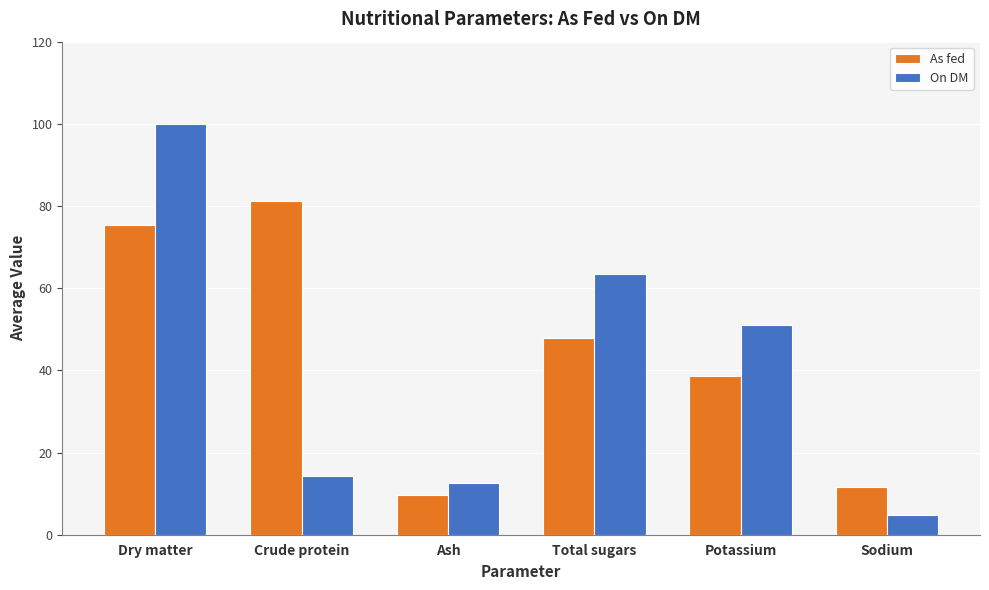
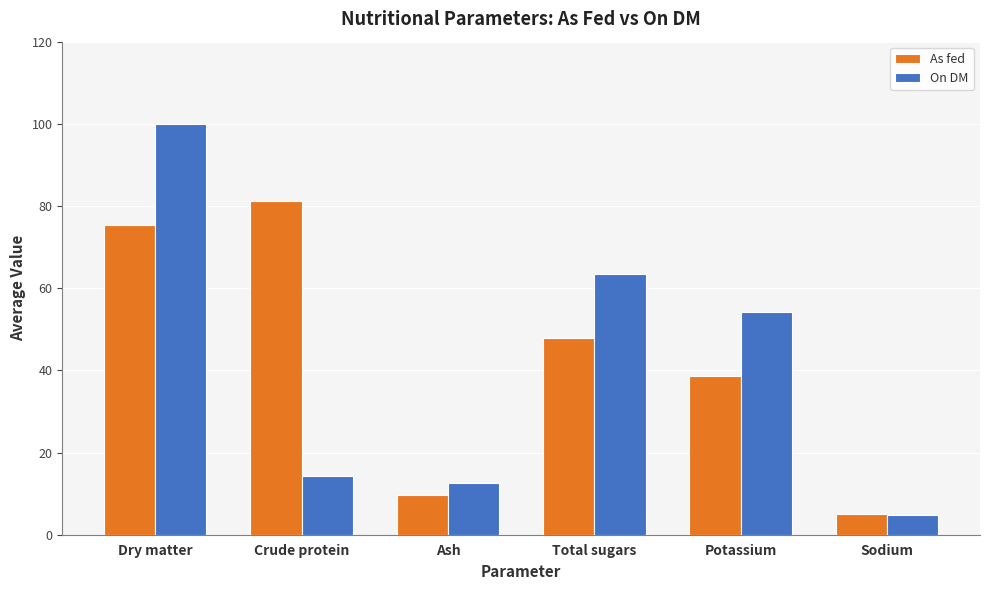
On DM, Potassium: 51 -> 54
As fed, Sodium: 12 -> 5
